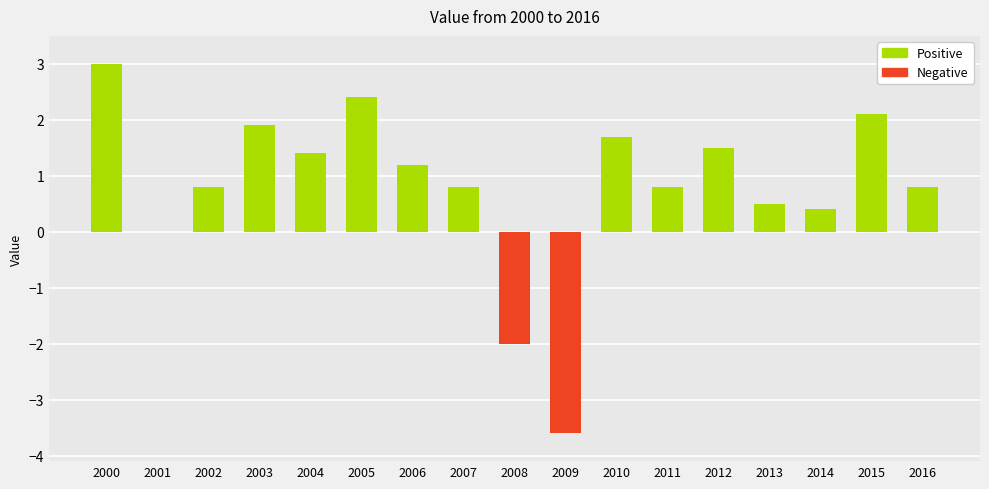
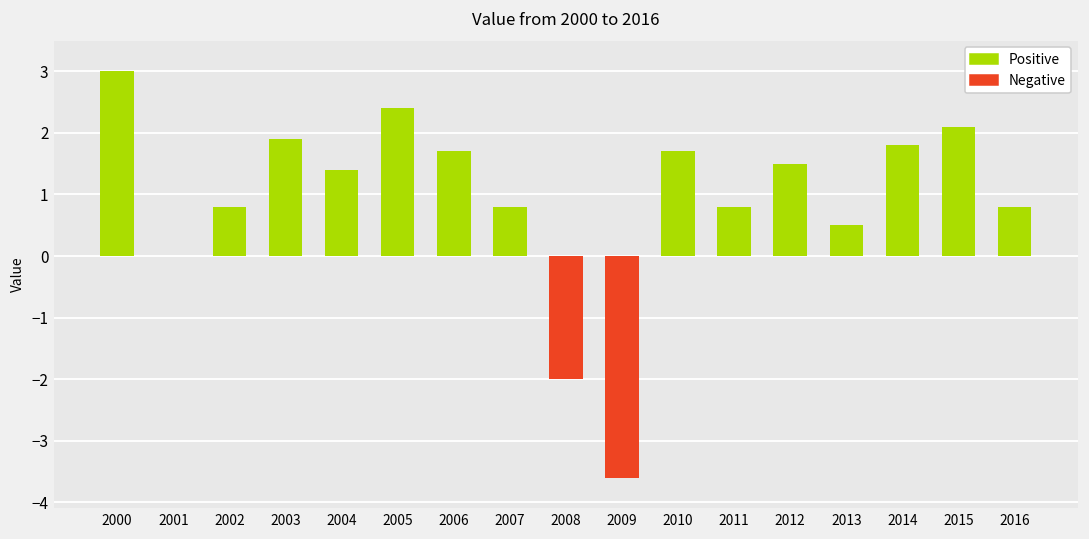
2006: 1.2 -> 1.7
2014: 0.4 -> 1.8
